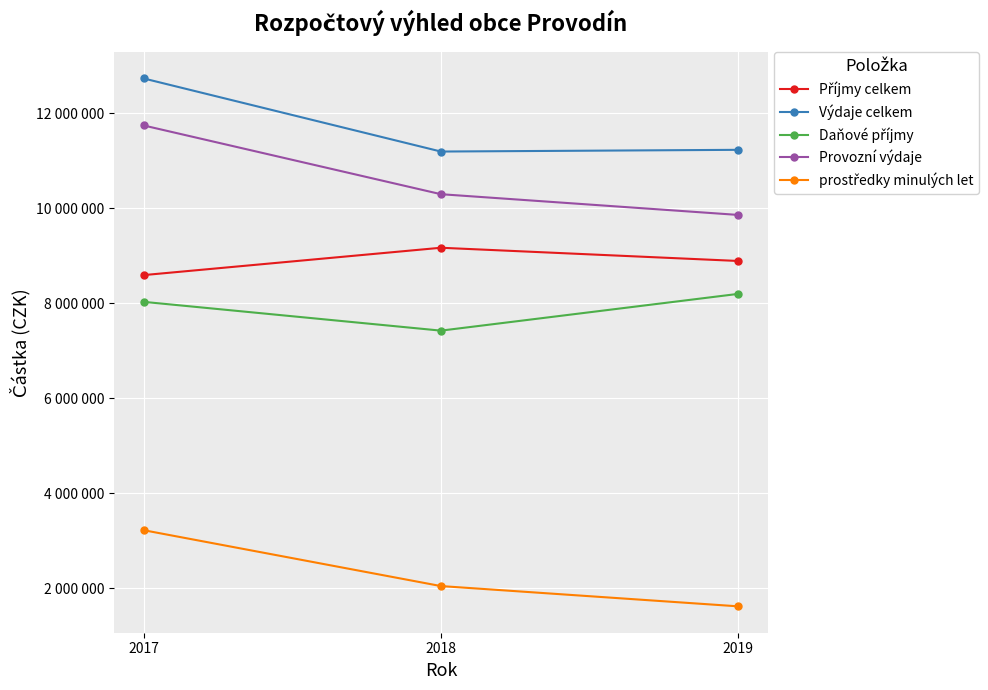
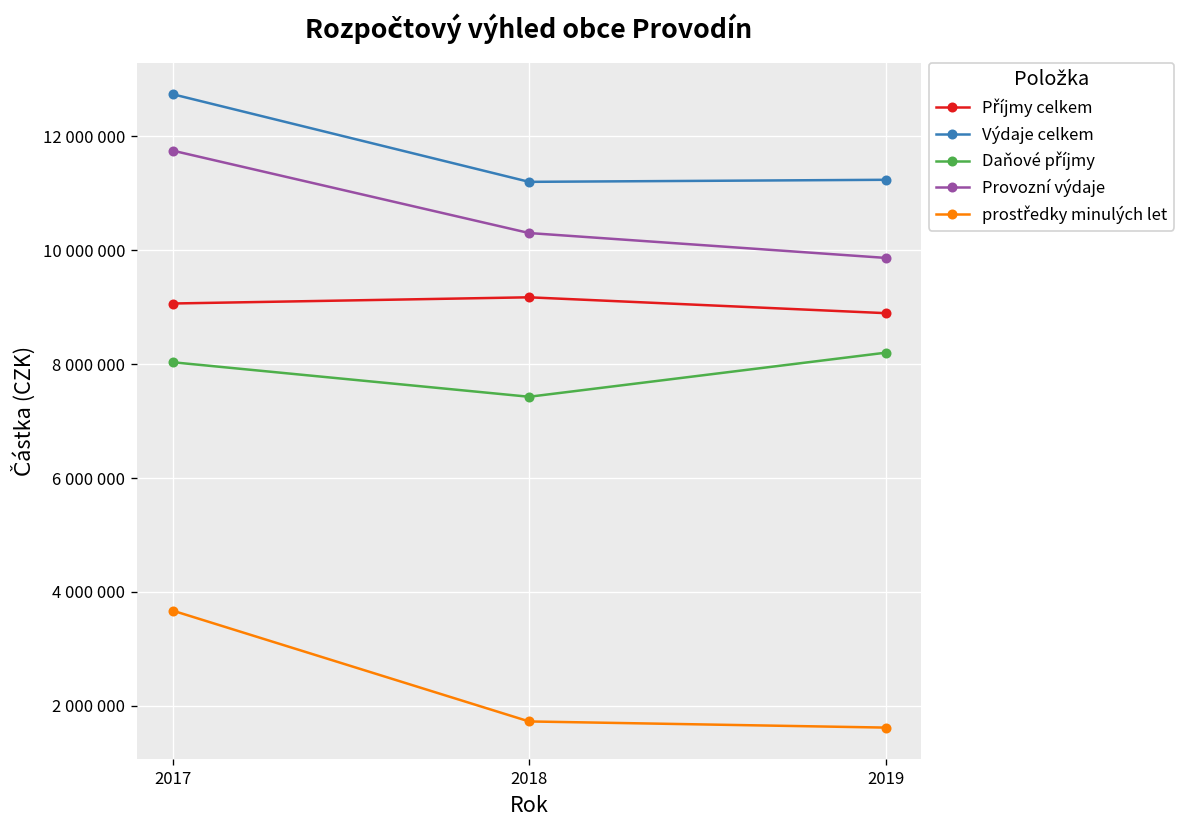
Příjmy celkem, 2017: 8600000 -> 9100000
prostředky minulých let, 2017: 3200000 -> 3700000
prostředky minulých let, 2018: 2000000 -> 1700000
